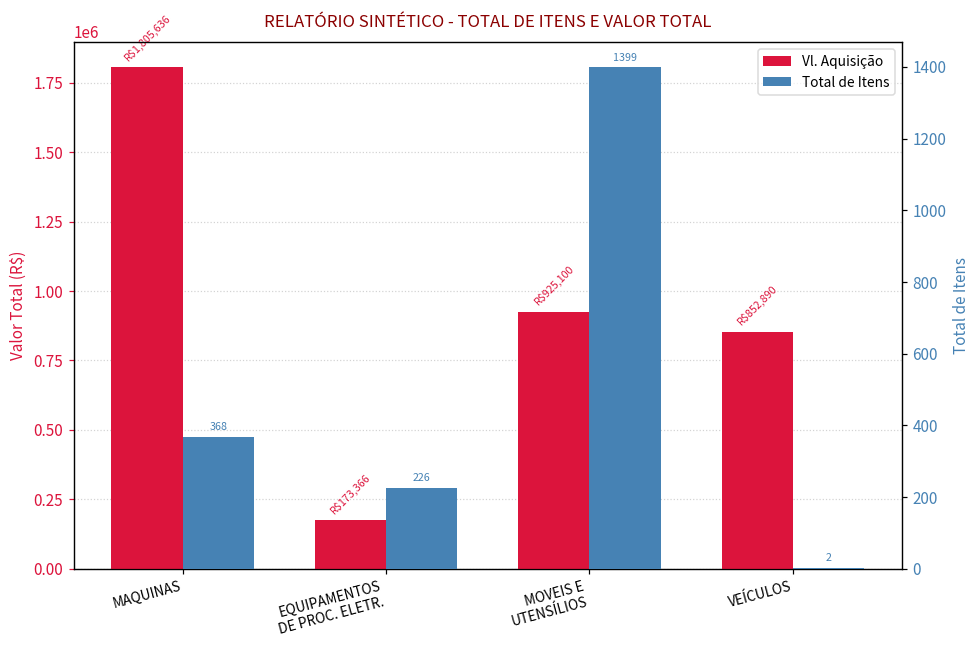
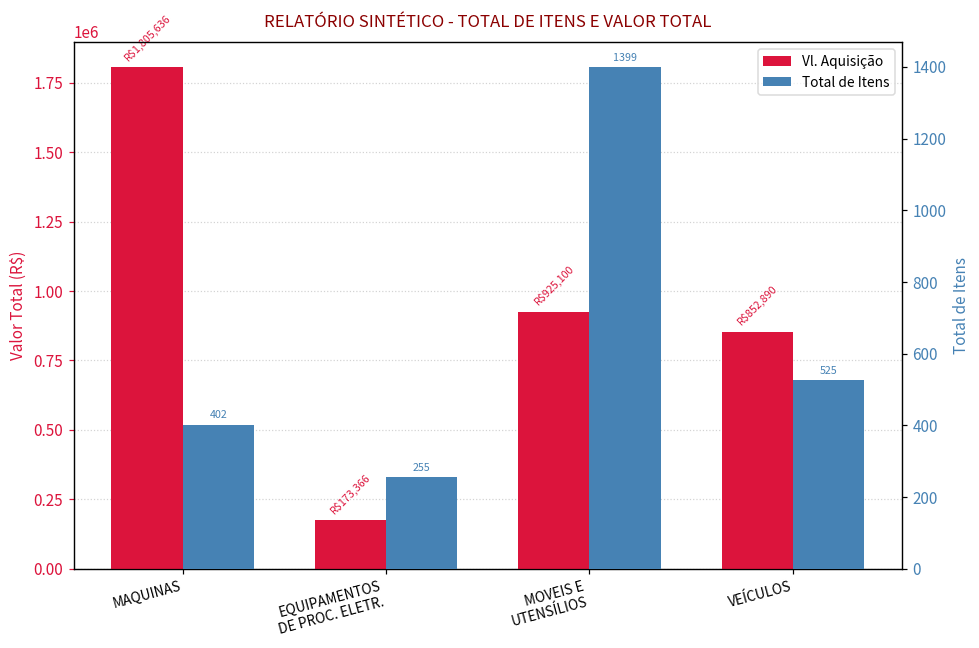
Total de Itens, MAQUINAS: 368 -> 402
Total de Itens, EQUIPAMENTOS DE PROC. ELETR.: 226 -> 255
Total de Itens, VEÍCULOS: 2 -> 525
